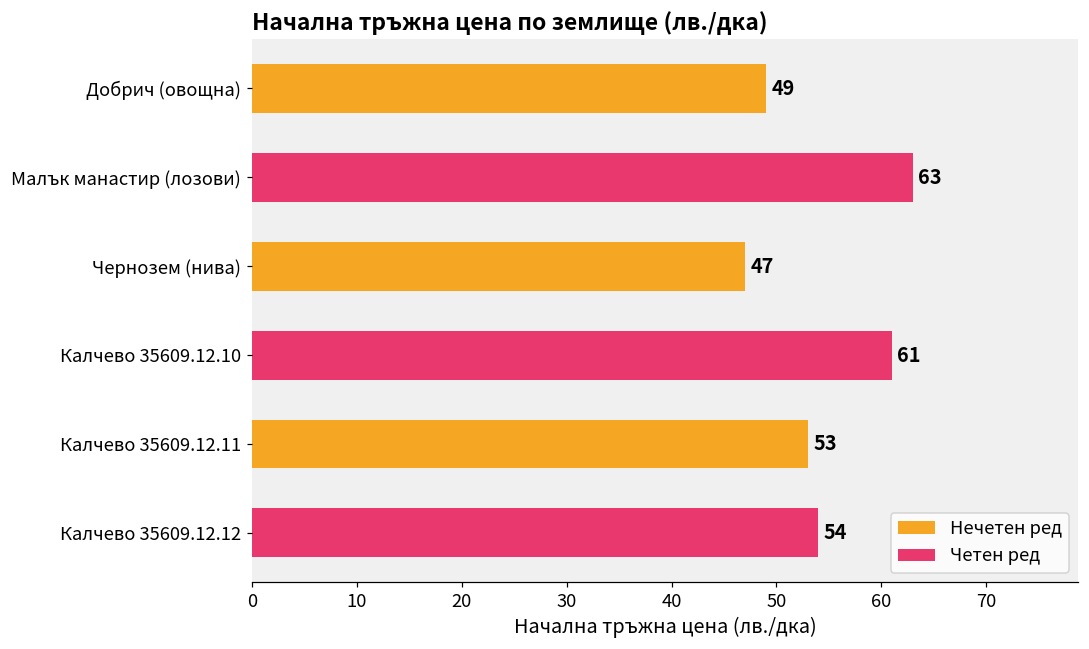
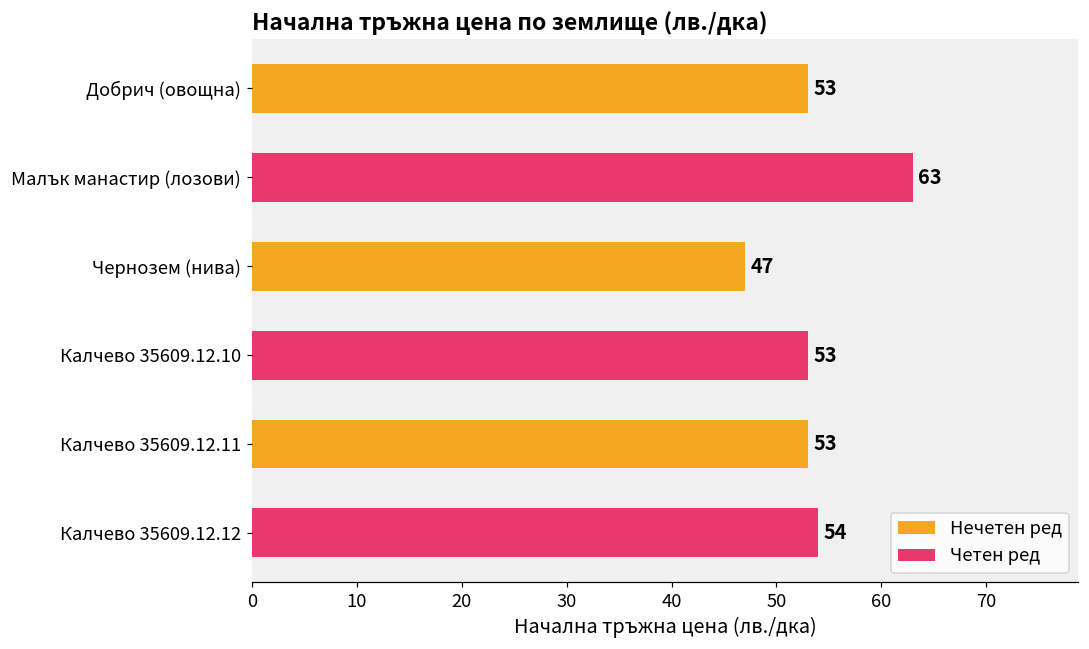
Добрич (овощна): 49 -> 53
Калчево 35609.12.10: 61 -> 53
